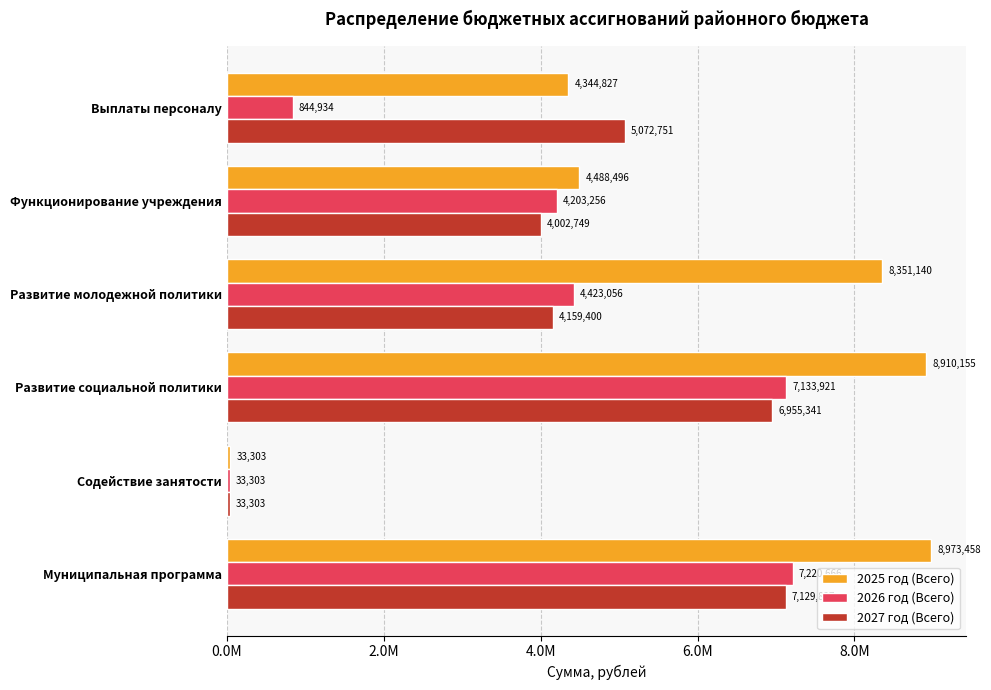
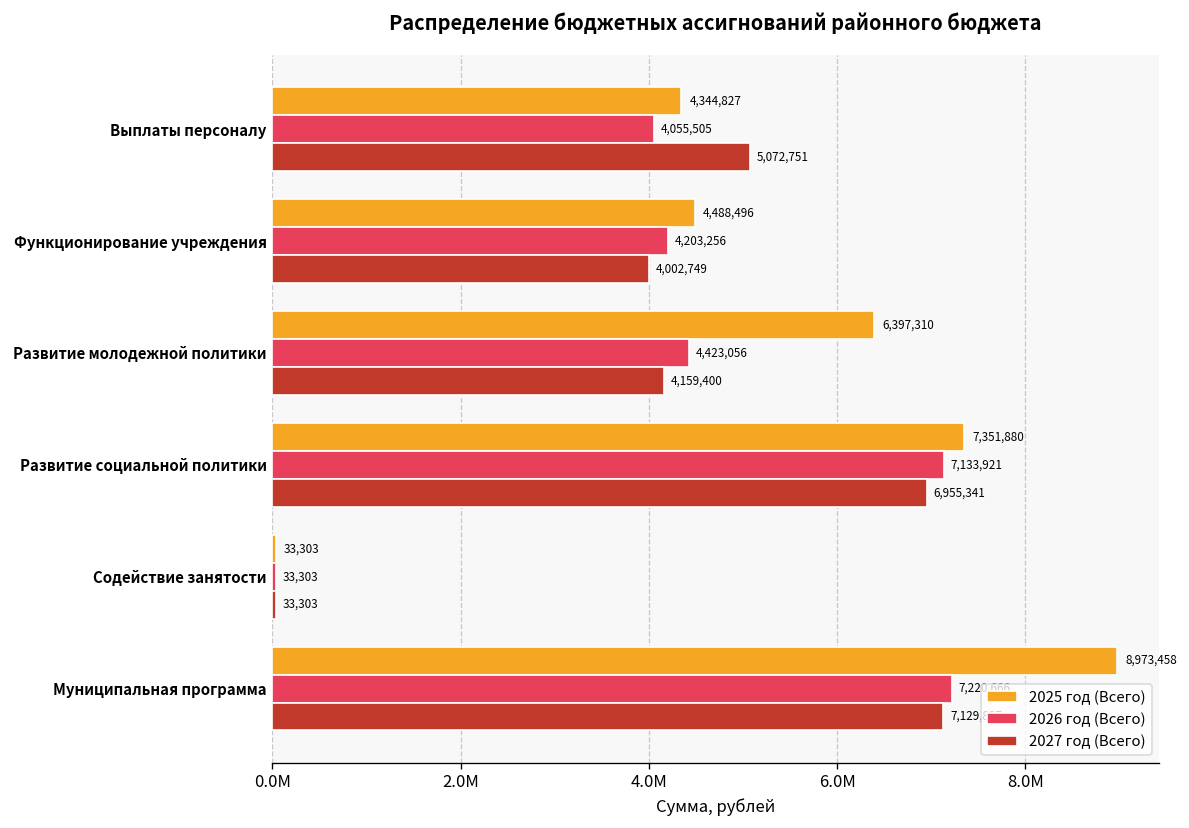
2026 год (Всего), Выплаты персоналу: 844,934 -> 4,055,505
2025 год (Всего), Развитие молодежной политики: 8,351,140 -> 6,397,310
2025 год (Всего), Развитие социальной политики: 8,910,155 -> 7,351,880
